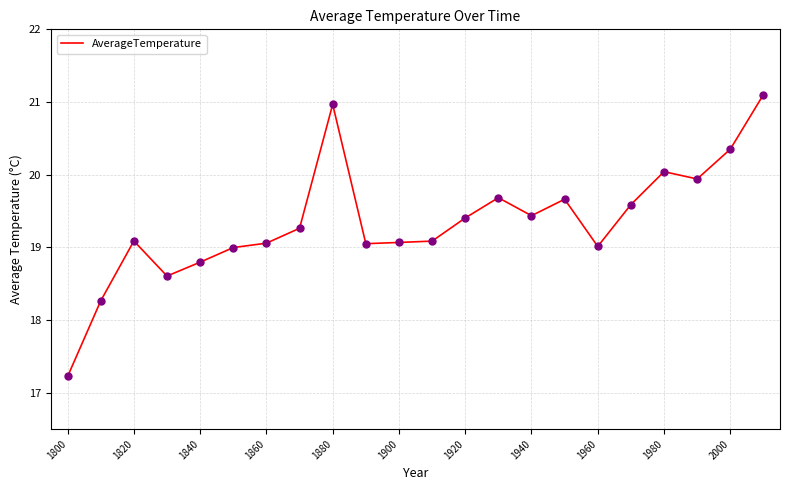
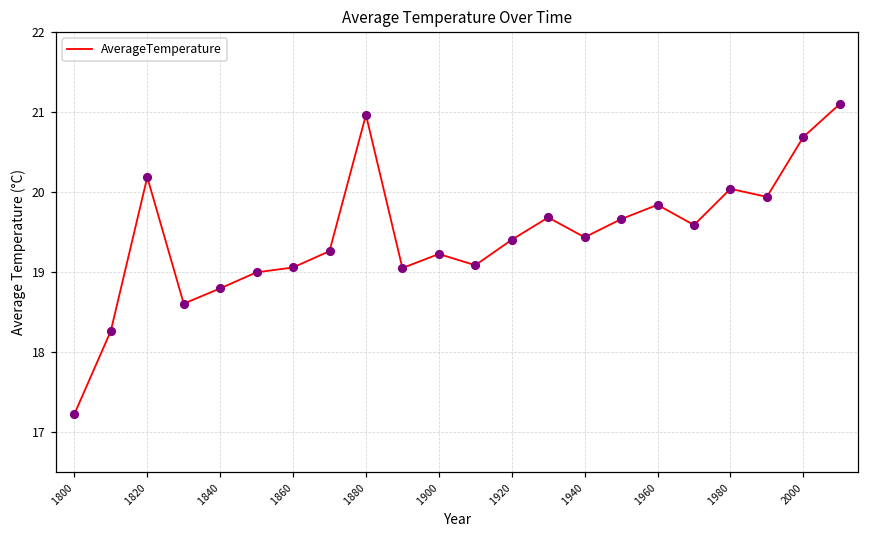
1820: 19.1 -> 20.2
1900: 19.1 -> 19.2
1960: 19.0 -> 19.8
2000: 20.4 -> 20.7
